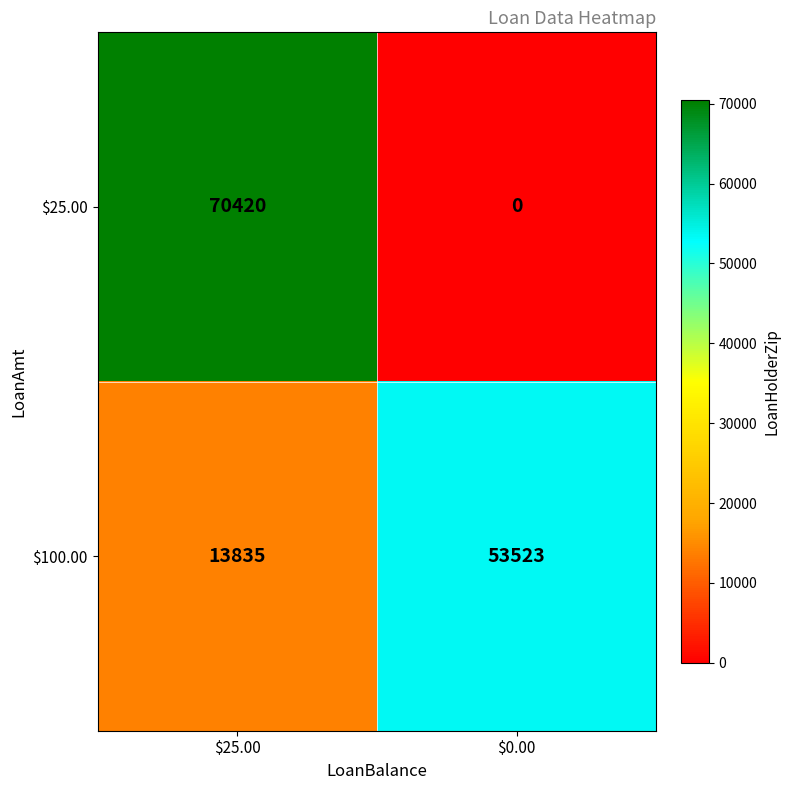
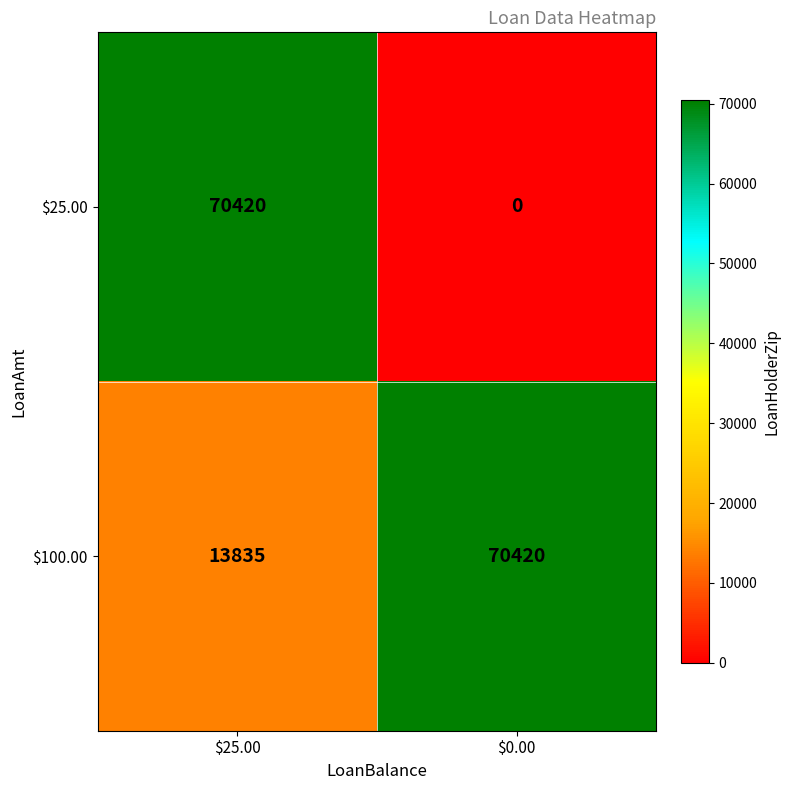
$100.00, $0.00: 53523 -> 70420
